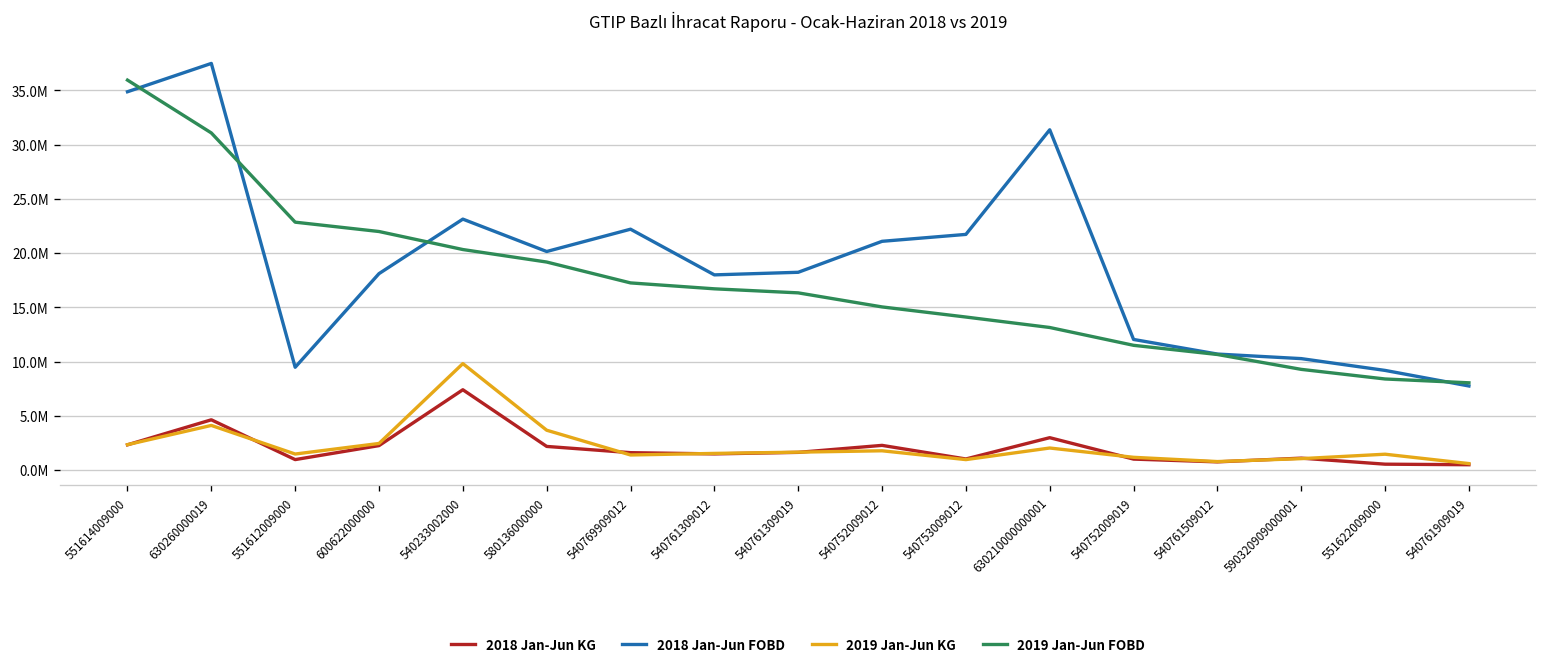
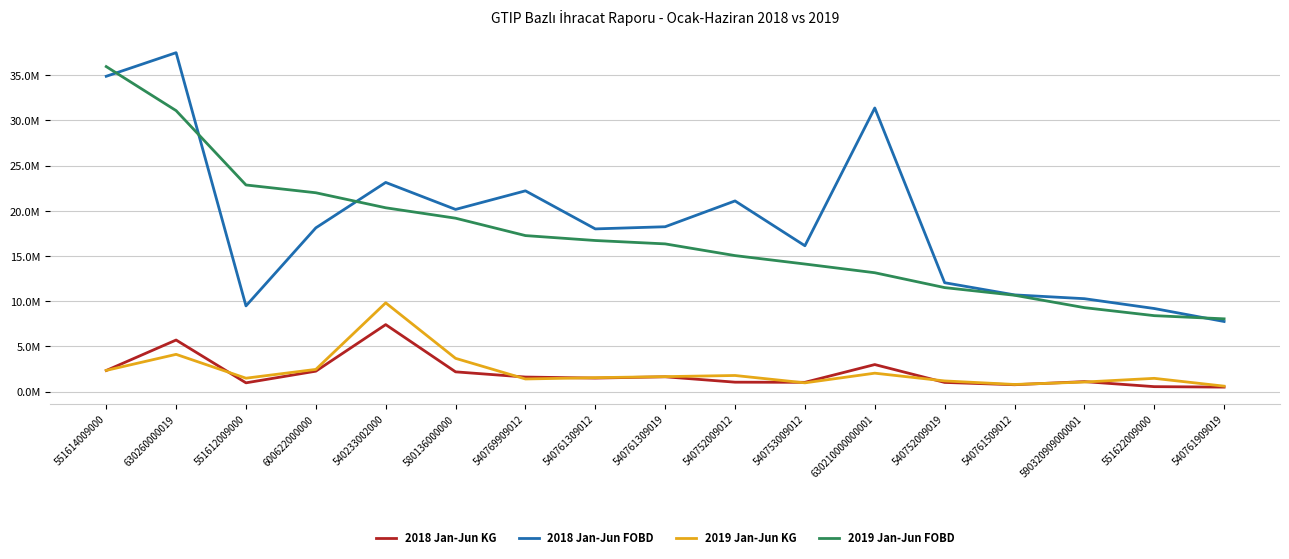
2018 Jan-Jun KG, 630260000019: 5000000 -> 6000000
2018 Jan-Jun KG, 540752009012: 2000000 -> 1000000
2018 Jan-Jun FOBD, 540753009012: 22000000 -> 16000000
